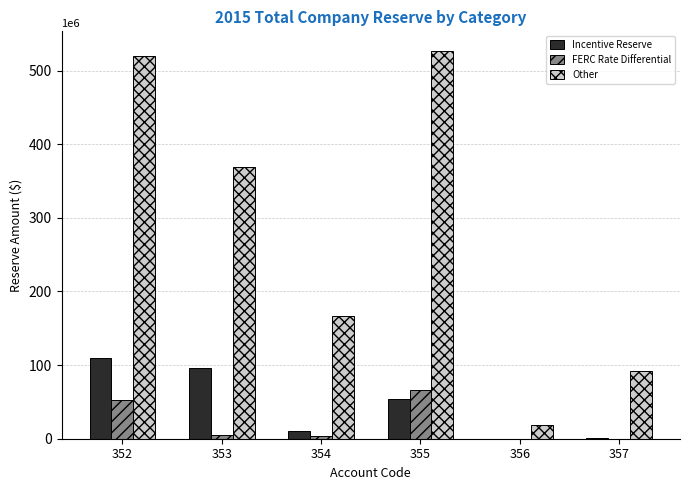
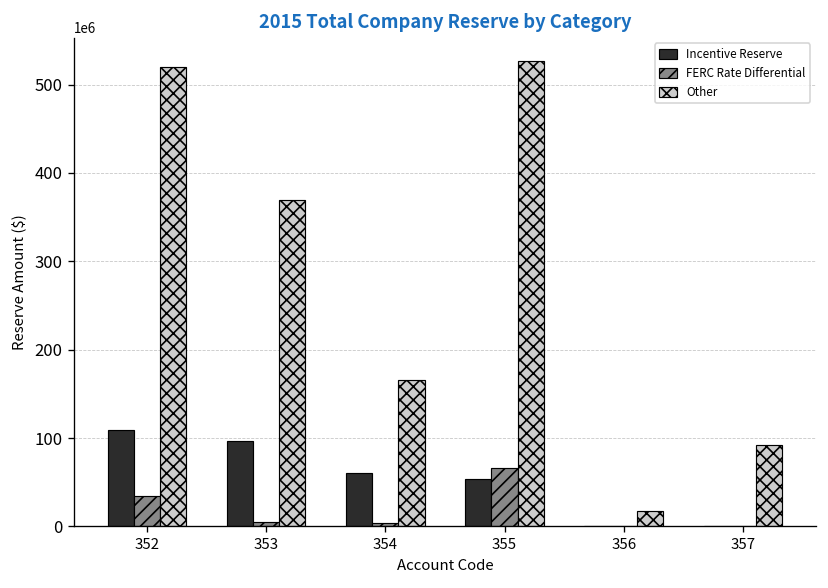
FERC Rate Differential, 352: 50000000 -> 30000000
Incentive Reserve, 354: 10000000 -> 60000000
